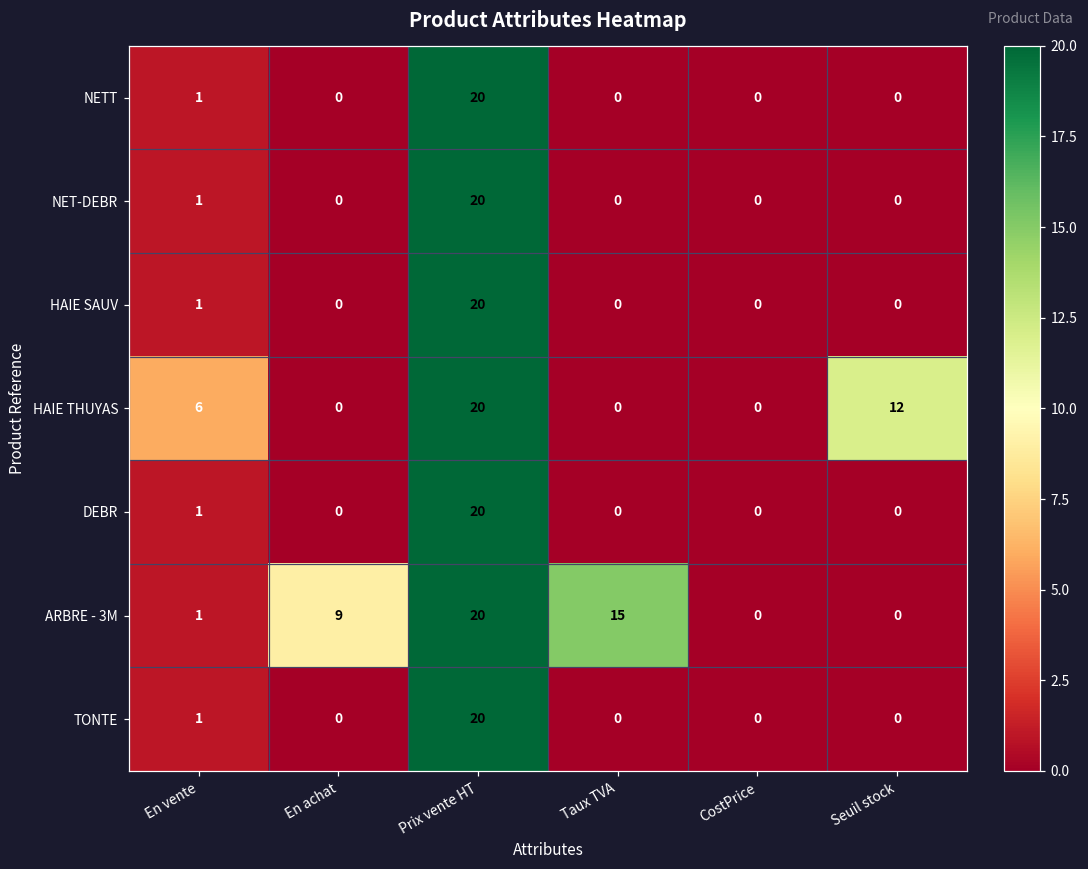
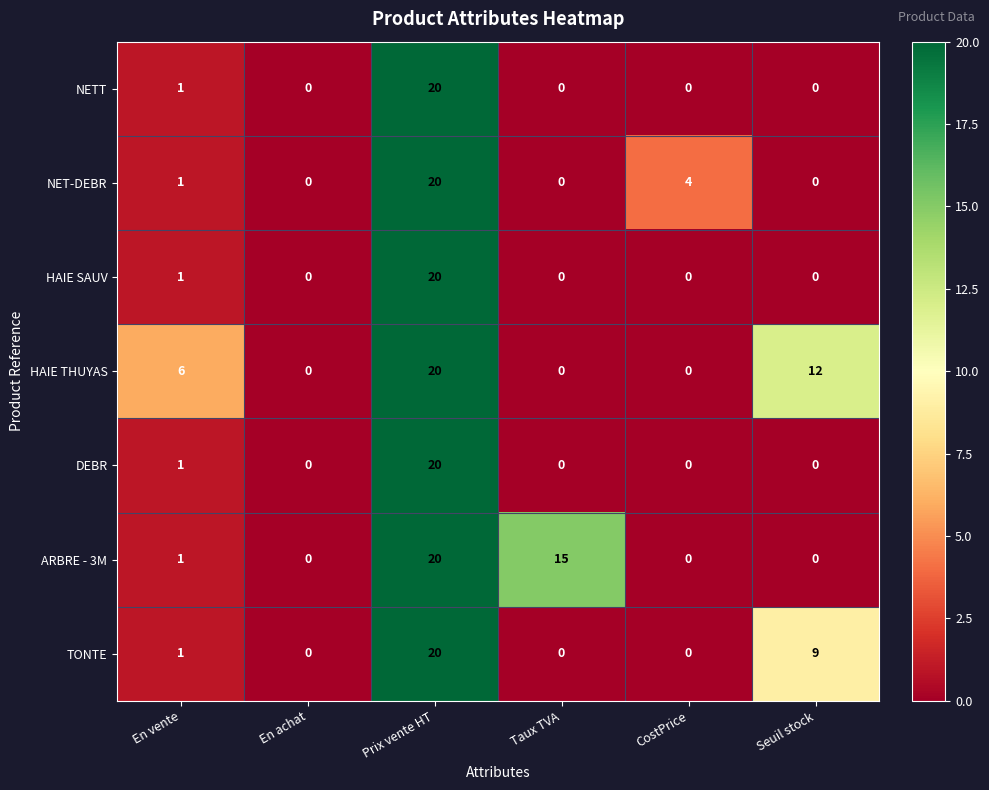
NET-DEBR, CostPrice: 0 -> 4
ARBRE - 3M, En achat: 9 -> 0
TONTE, Seuil stock: 0 -> 9
